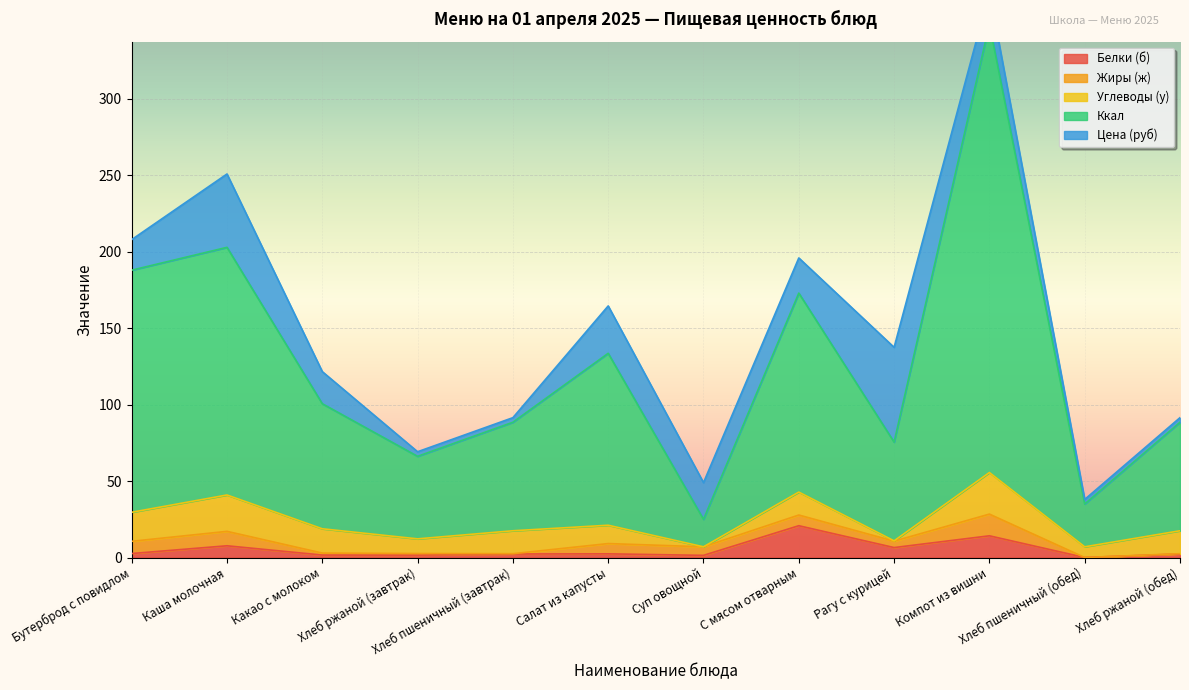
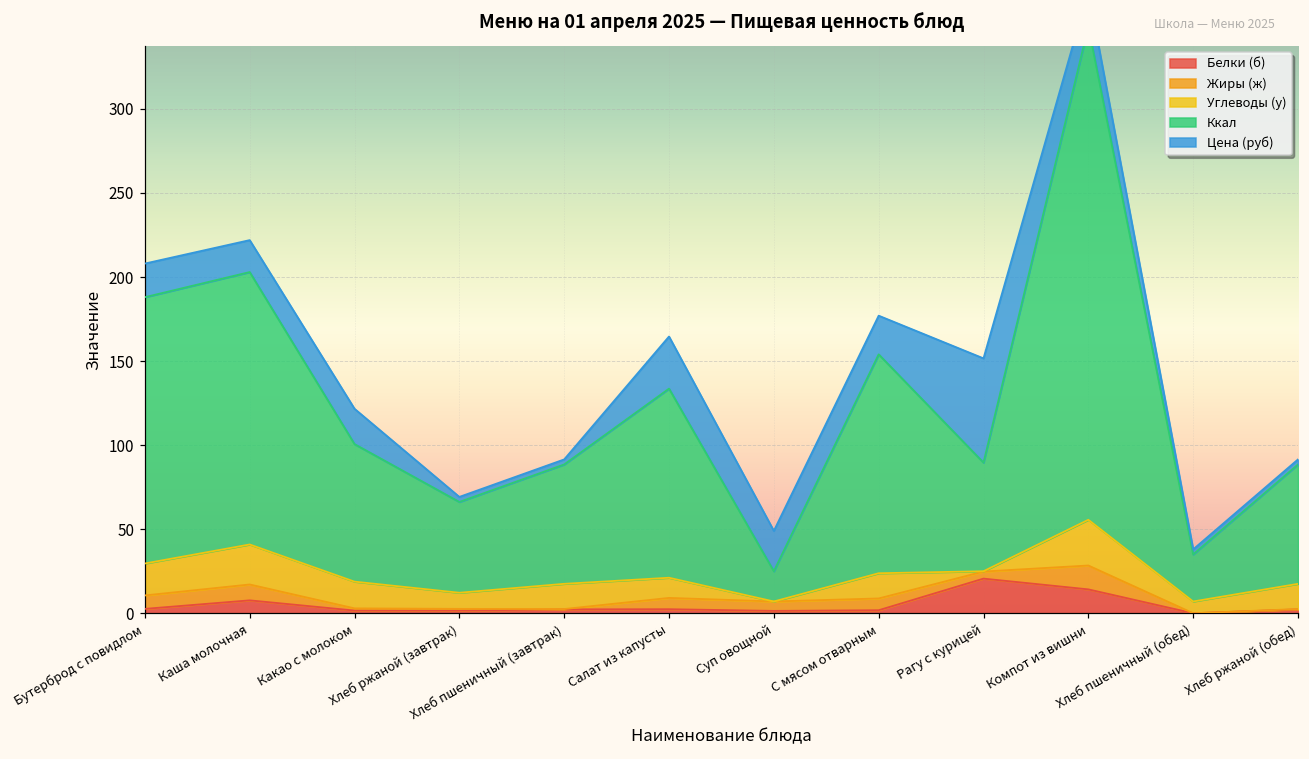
Цена (руб), Каша молочная: 48 -> 19
Белки (б), С мясом отварным: 21 -> 2
Белки (б), Рагу с курицей: 7 -> 21
